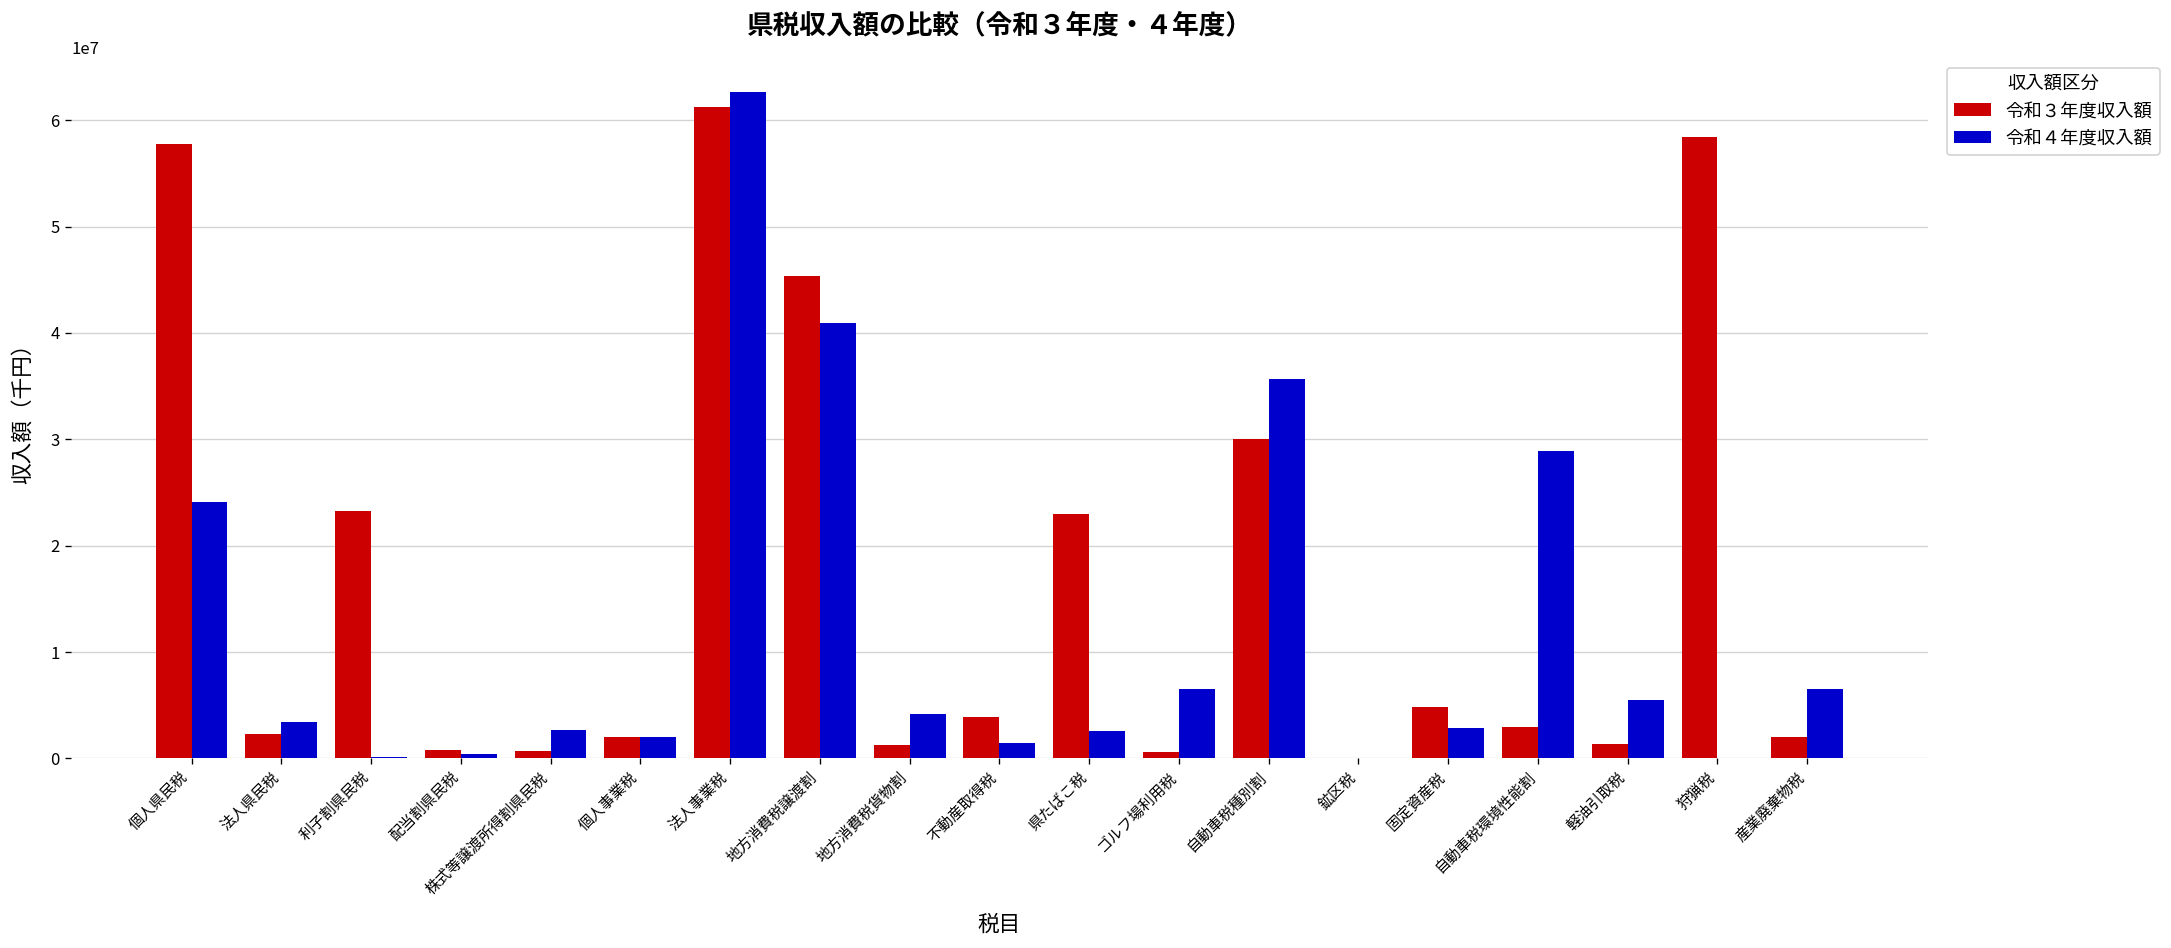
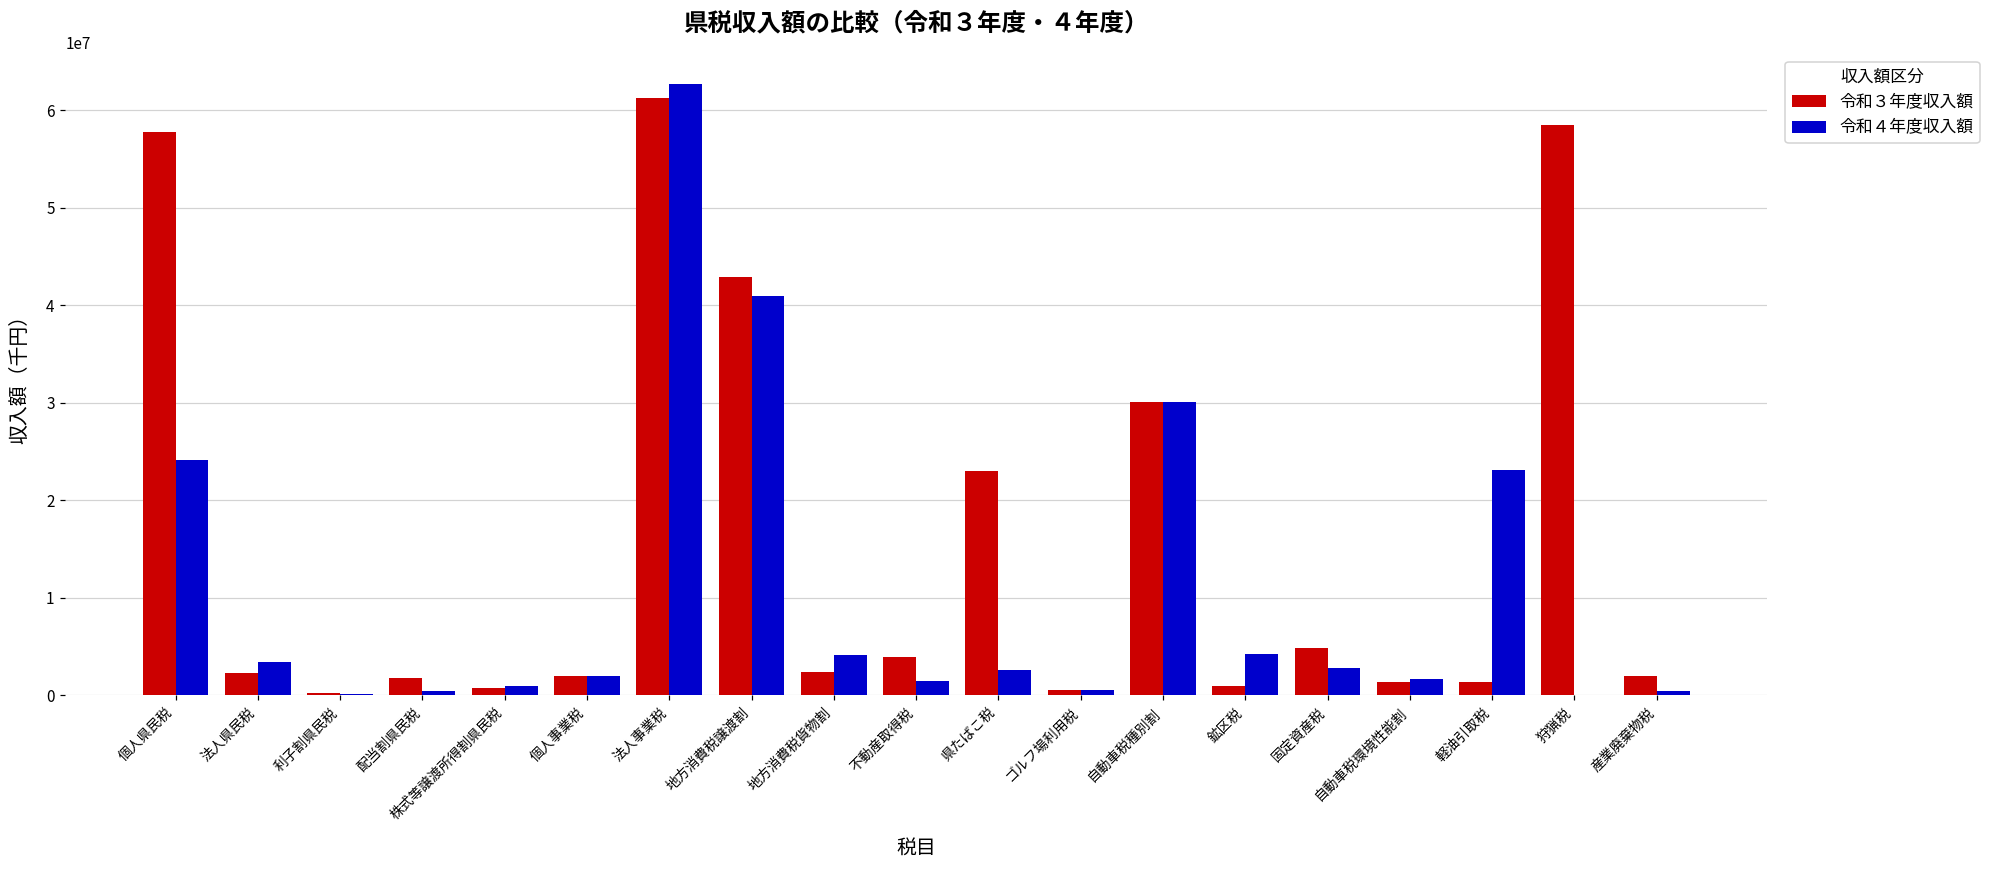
令和３年度収入額, 利子割県民税: 23000000 -> 0
令和３年度収入額, 配当割県民税: 1000000 -> 2000000
令和４年度収入額, 株式等譲渡所得割県民税: 3000000 -> 1000000
令和３年度収入額, 地方消費税譲渡割: 45000000 -> 43000000
令和３年度収入額, 地方消費税貨物割: 1000000 -> 2000000
令和４年度収入額, ゴルフ場利用税: 7000000 -> 1000000
令和４年度収入額, 自動車税種別割: 36000000 -> 30000000
令和３年度収入額, 鉱区税: 0 -> 1000000
令和４年度収入額, 鉱区税: 0 -> 4000000
令和３年度収入額, 自動車税環境性能割: 3000000 -> 1000000
令和４年度収入額, 自動車税環境性能割: 29000000 -> 2000000
令和４年度収入額, 軽油引取税: 6000000 -> 23000000
令和４年度収入額, 産業廃棄物税: 6000000 -> 0
